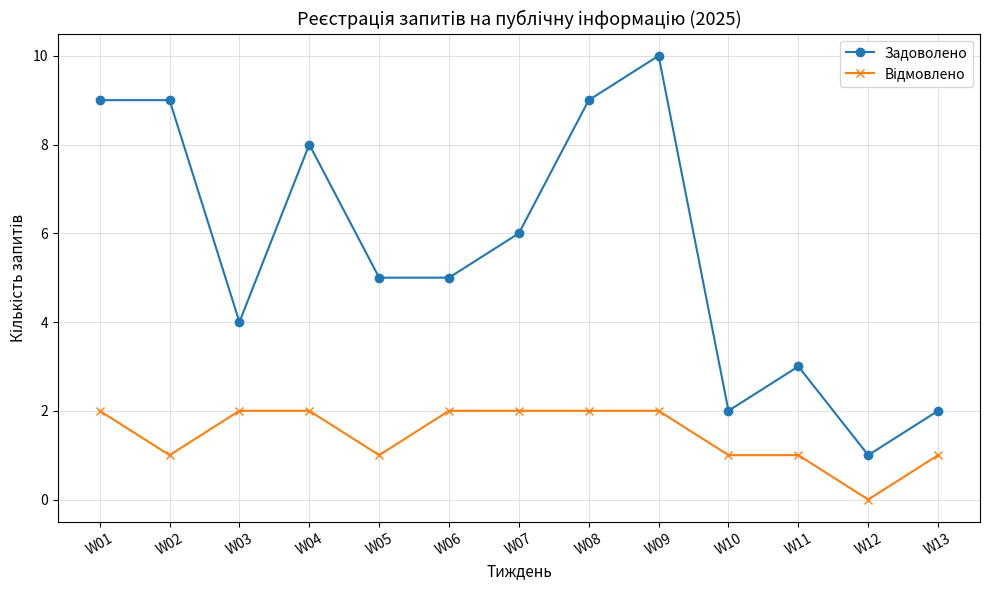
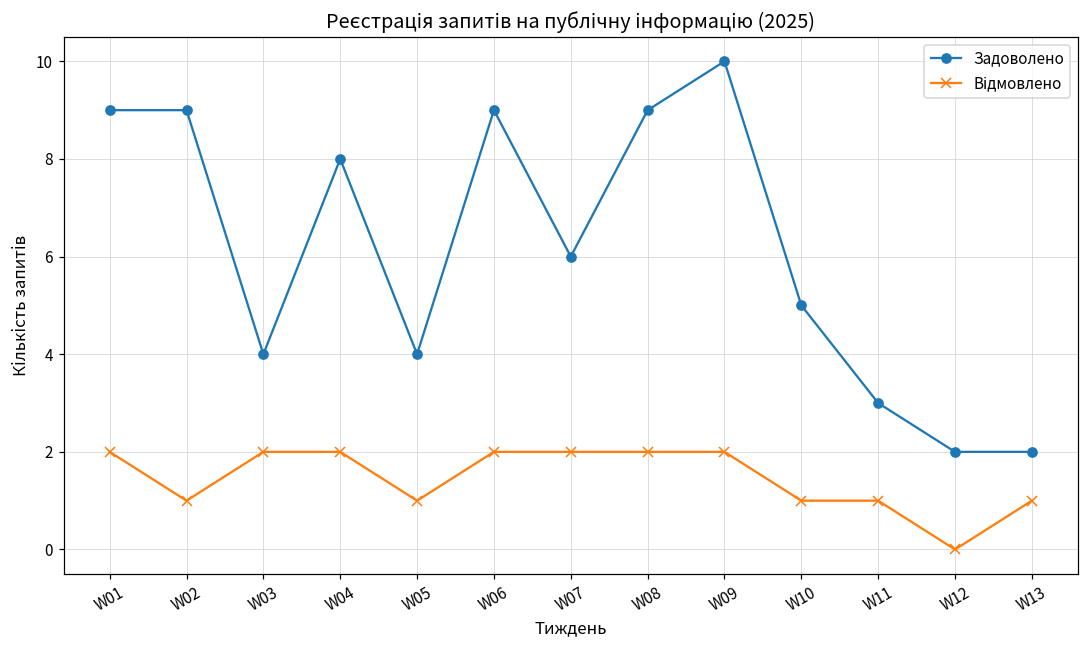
Задоволено, W05: 5 -> 4
Задоволено, W06: 5 -> 9
Задоволено, W10: 2 -> 5
Задоволено, W12: 1 -> 2
